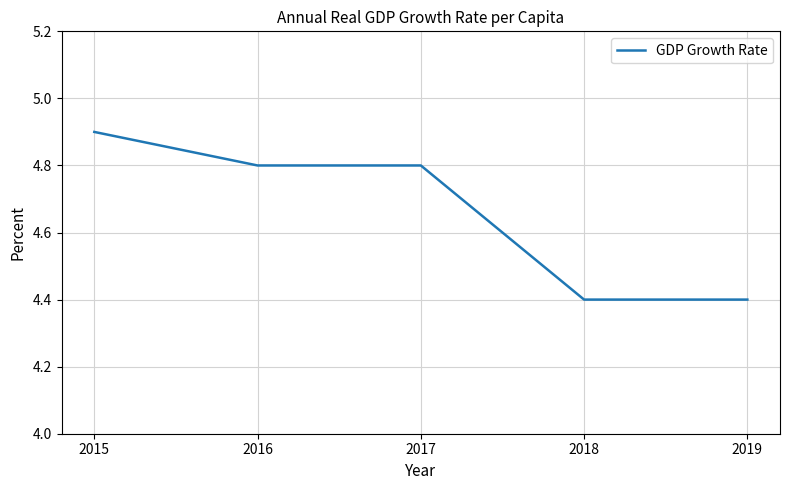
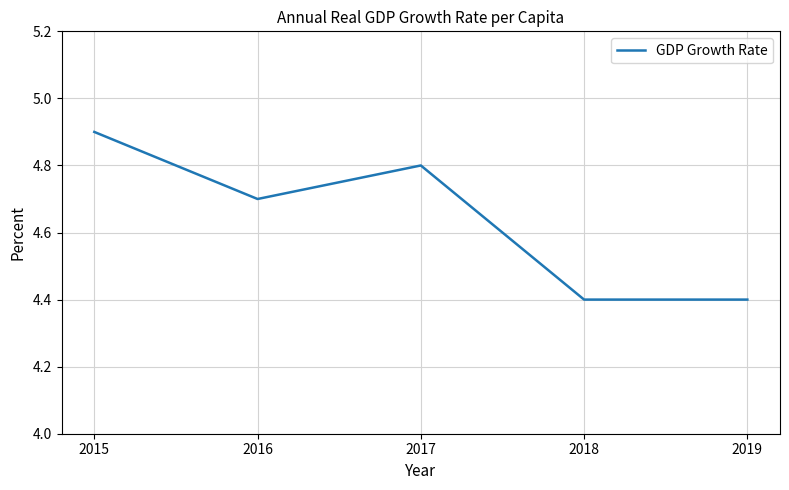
2016: 4.8 -> 4.7
